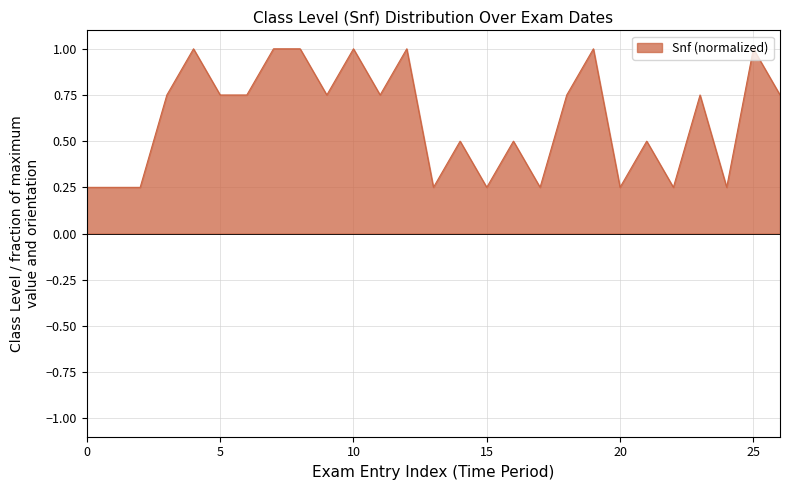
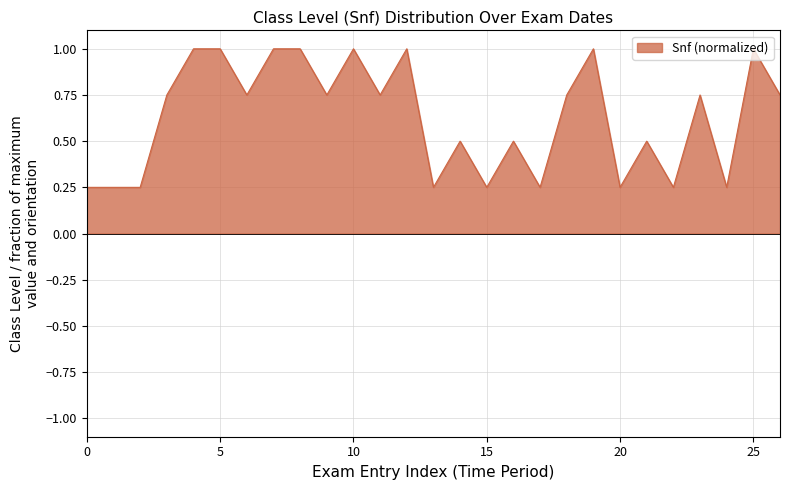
5: 0.75 -> 1.00
